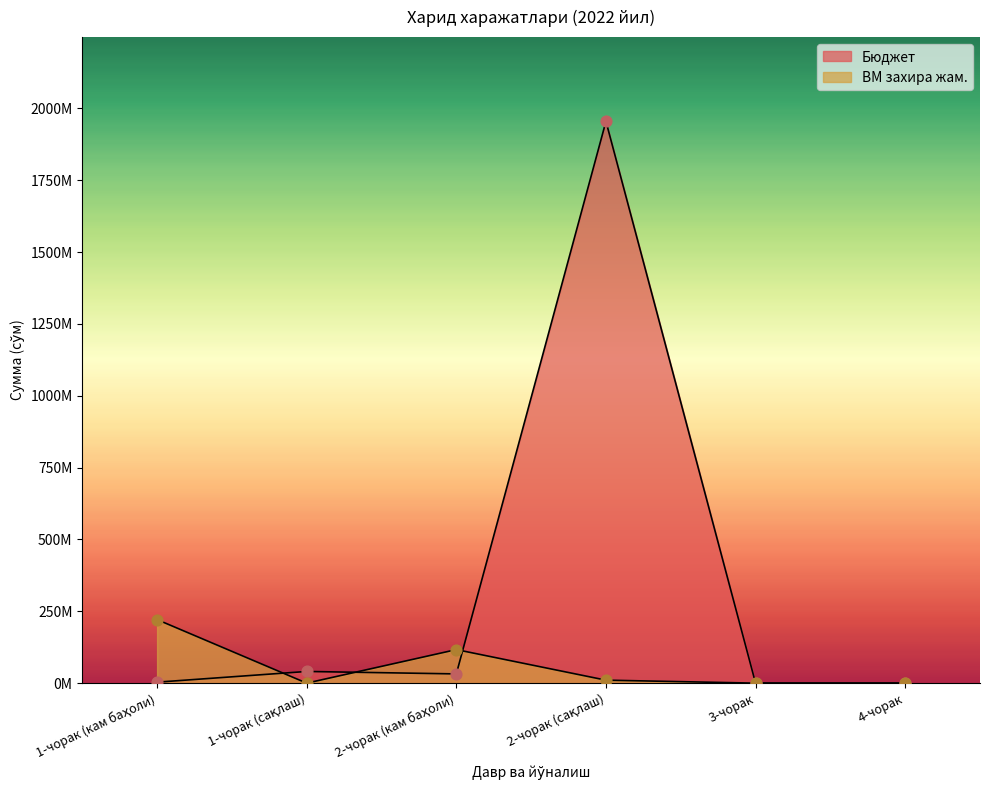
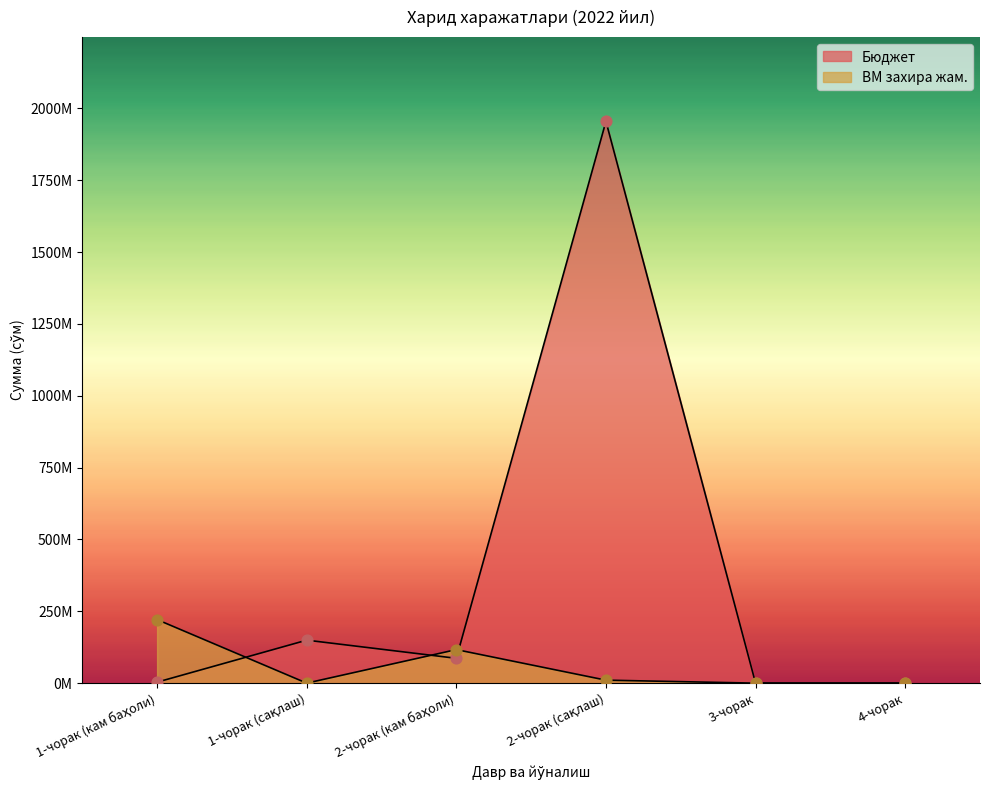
Бюджет, 1-чорак (сақлаш): 40000000 -> 150000000
Бюджет, 2-чорак (кам баҳоли): 30000000 -> 90000000
